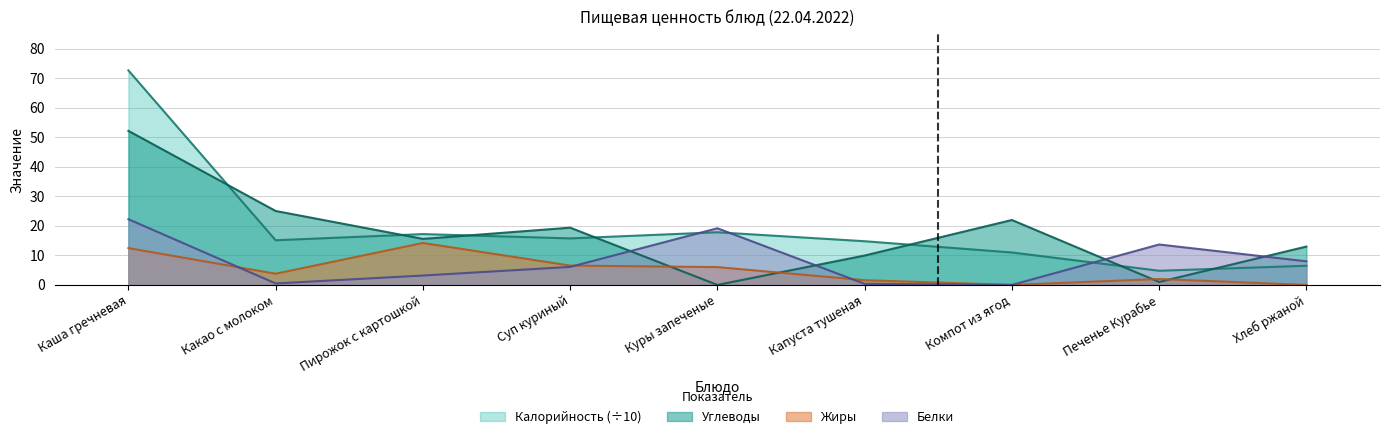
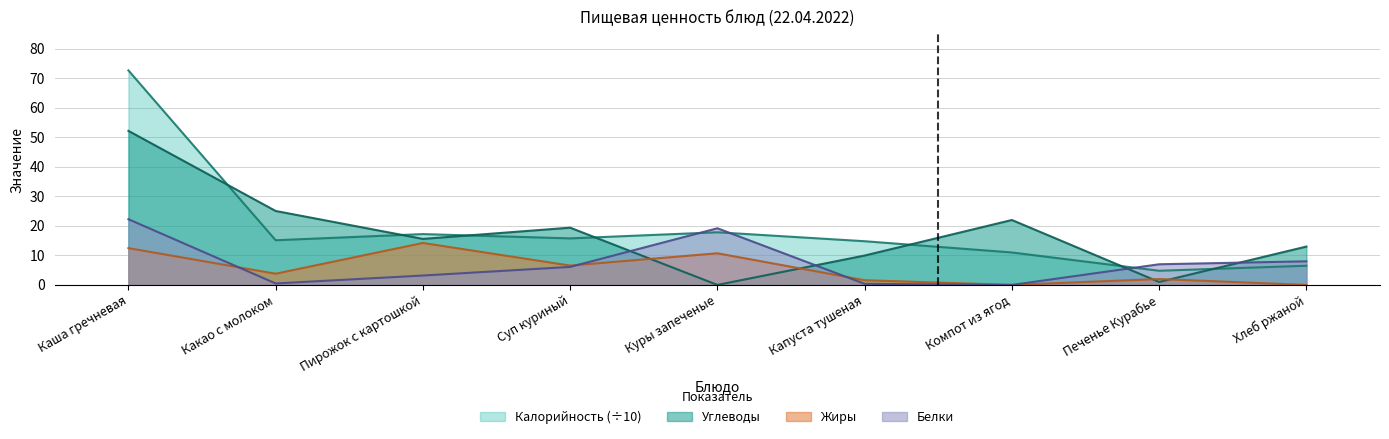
Жиры, Куры запеченые: 6 -> 11
Белки, Печенье Курабье: 14 -> 7
